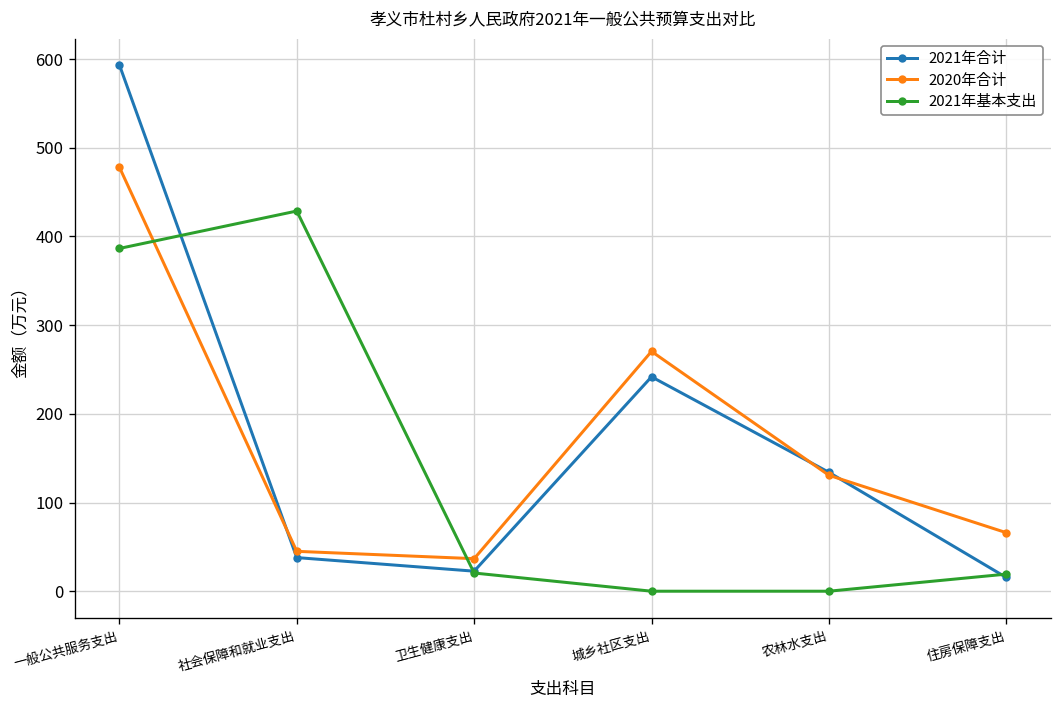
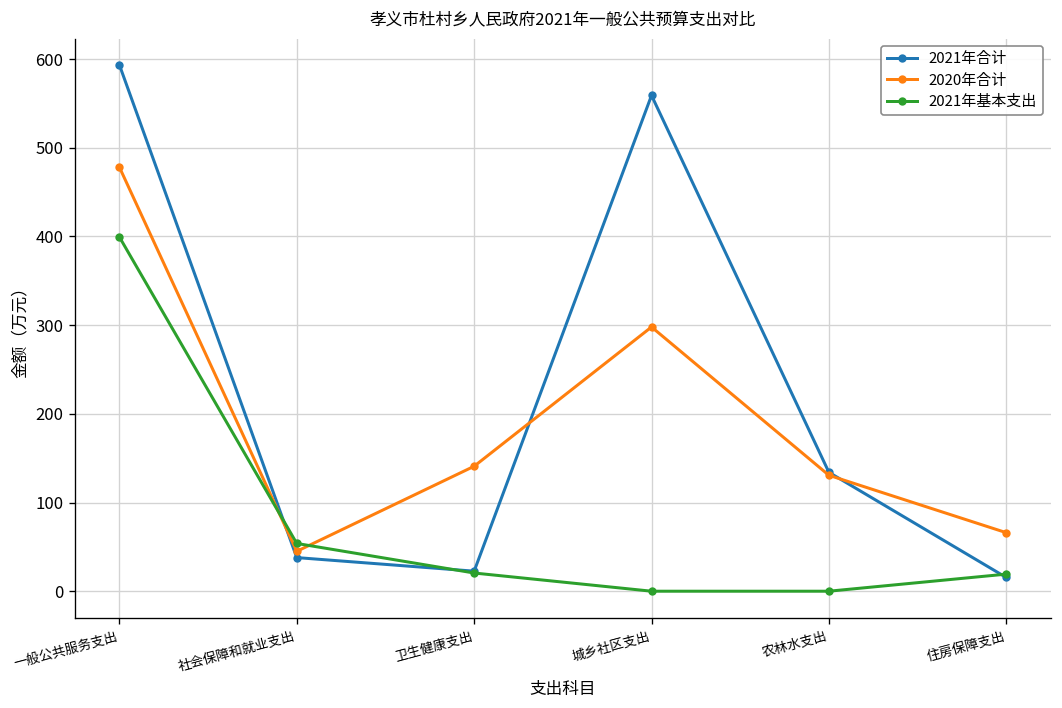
2021年基本支出, 一般公共服务支出: 390 -> 400
2021年基本支出, 社会保障和就业支出: 430 -> 50
2020年合计, 卫生健康支出: 40 -> 140
2021年合计, 城乡社区支出: 240 -> 560
2020年合计, 城乡社区支出: 270 -> 300
